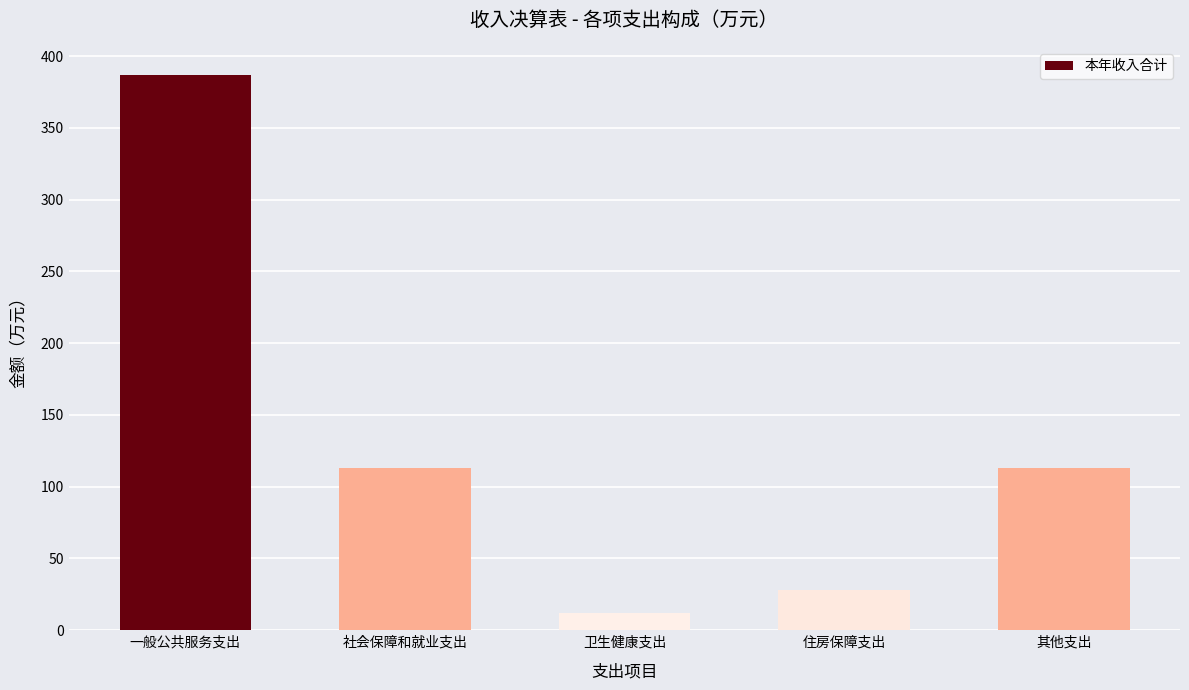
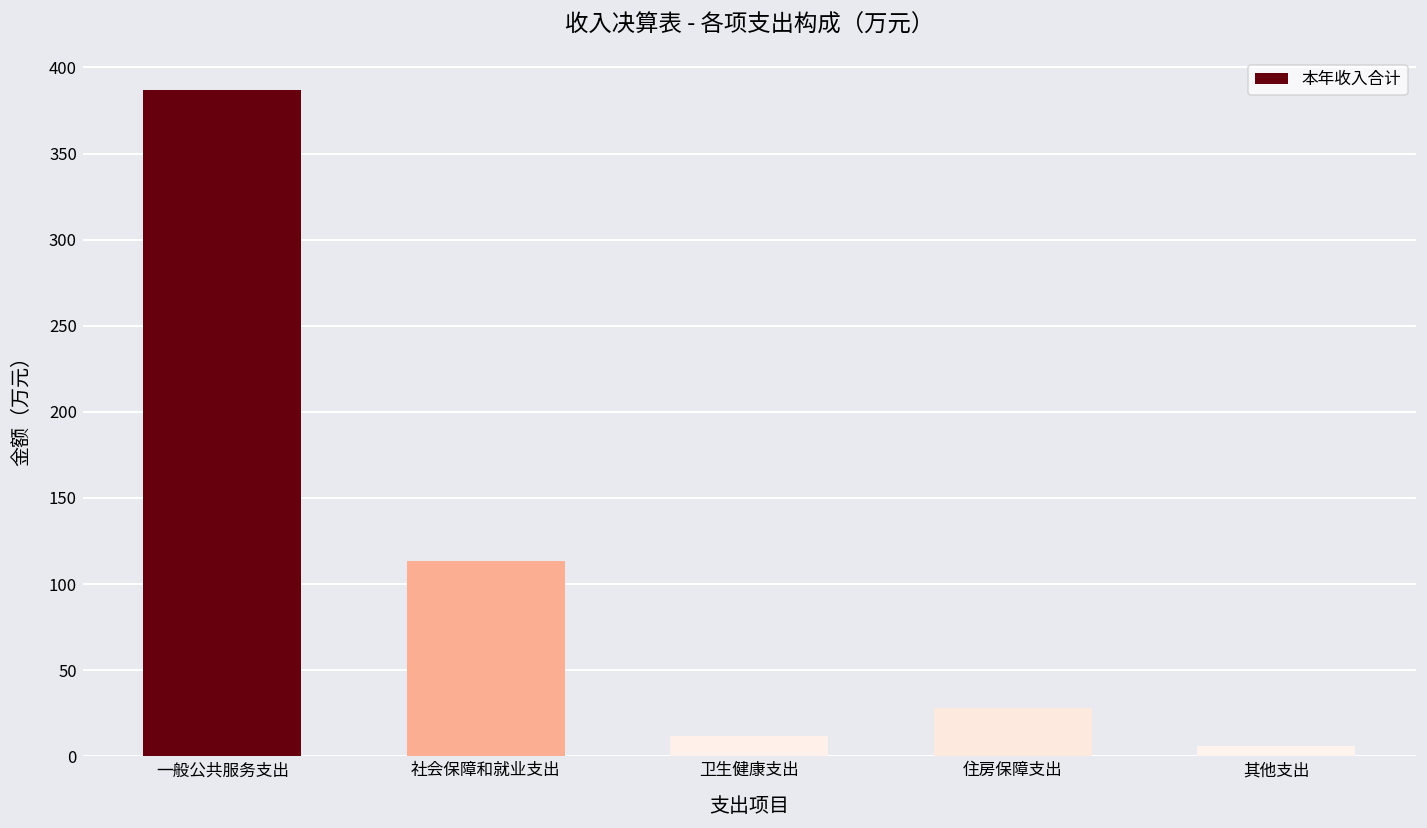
其他支出: 113 -> 6
